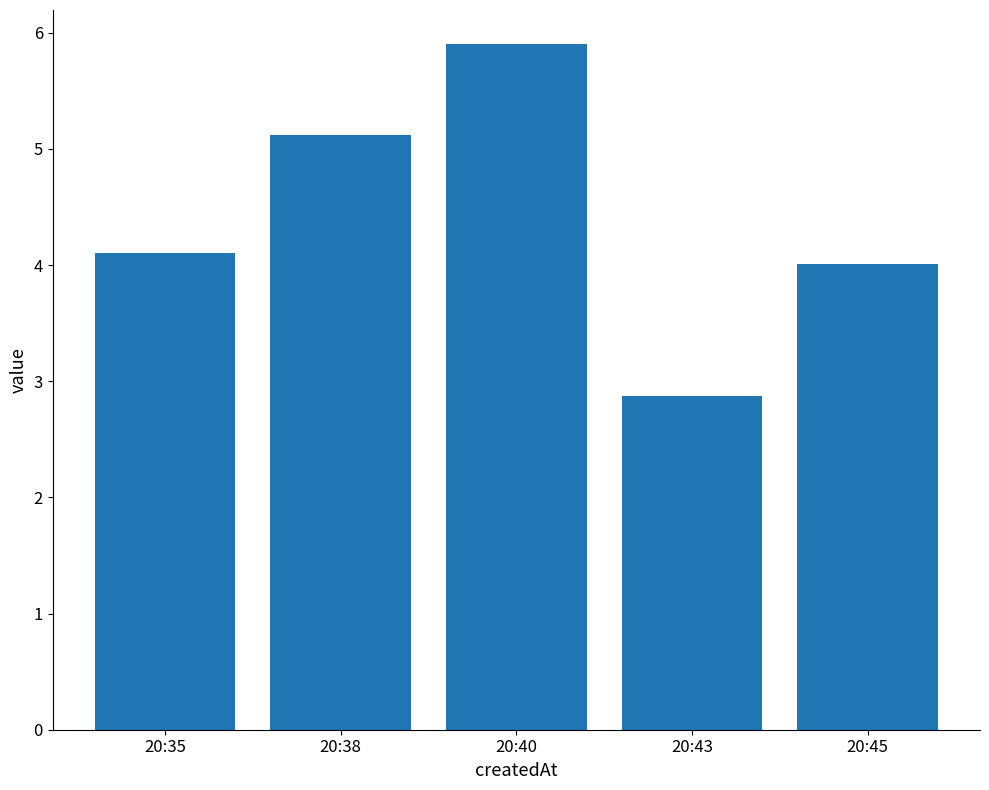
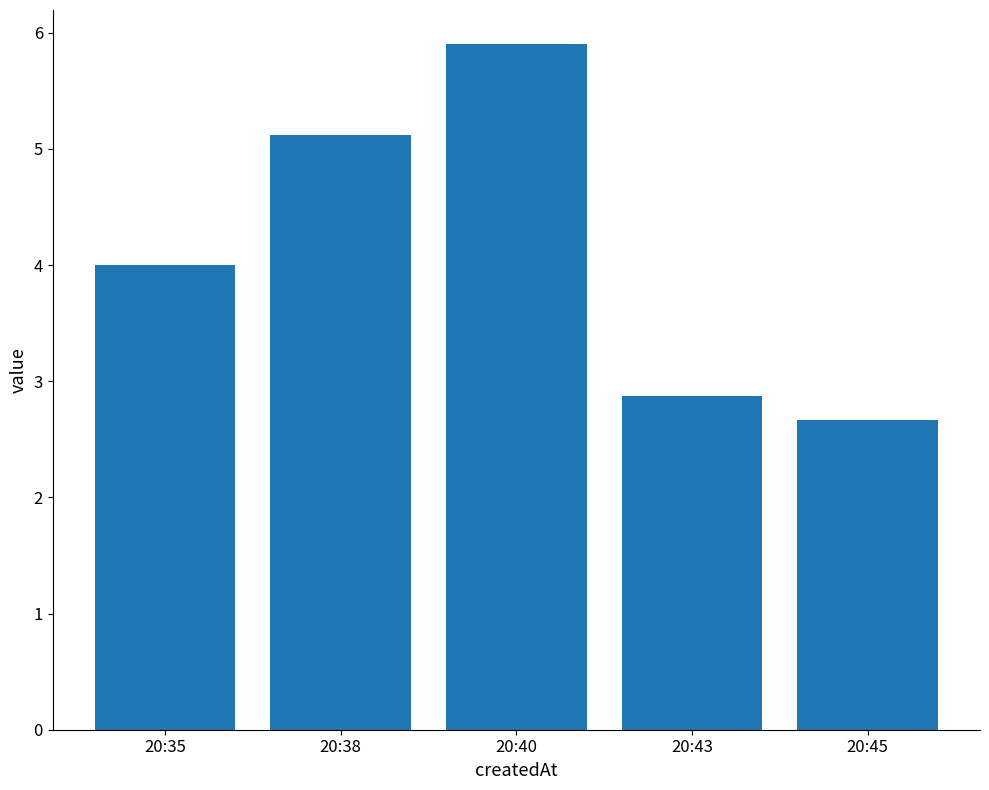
20:35: 4.1 -> 4.0
20:45: 4.01 -> 2.67
